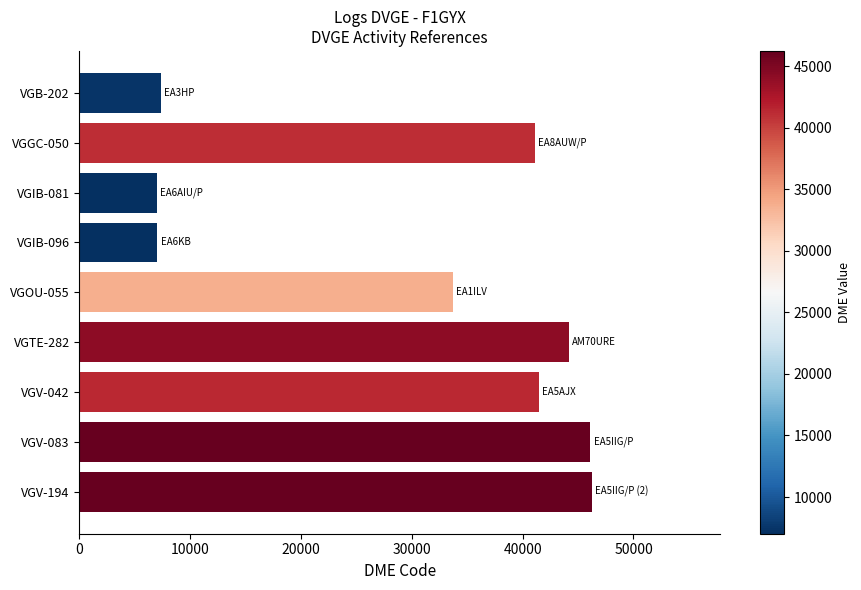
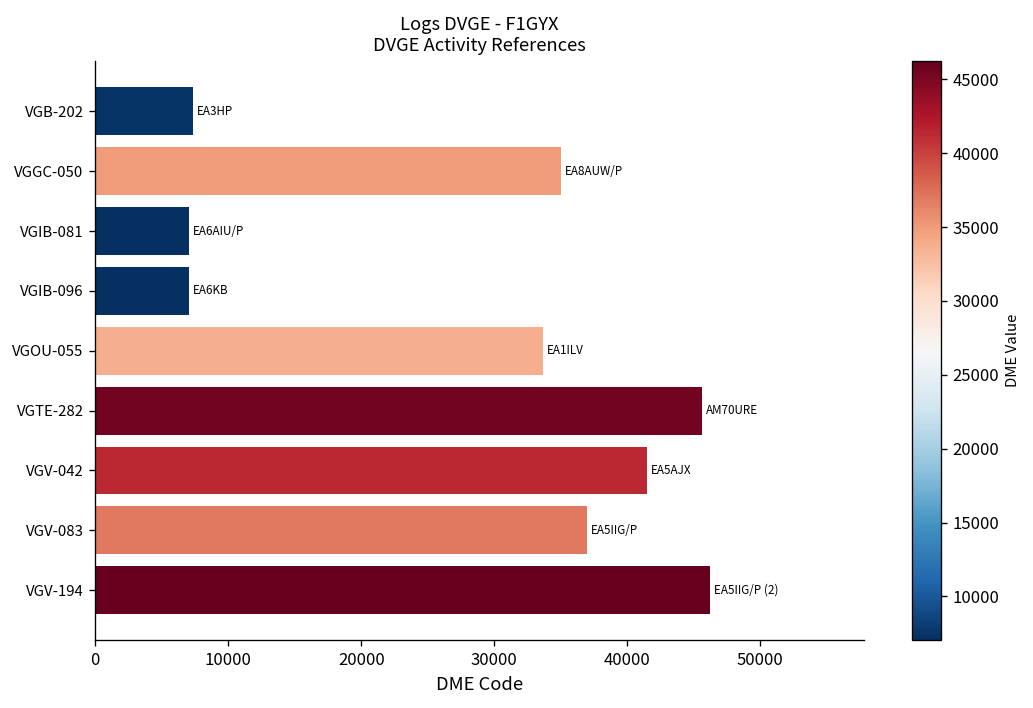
VGGC-050: 41100 -> 35000
VGTE-282: 44200 -> 45600
VGV-083: 46100 -> 37000
